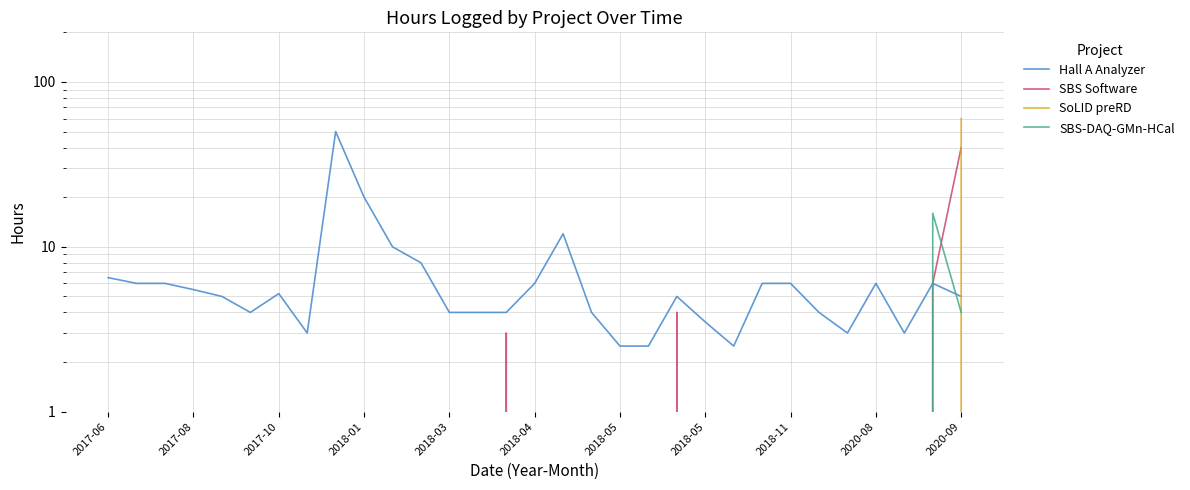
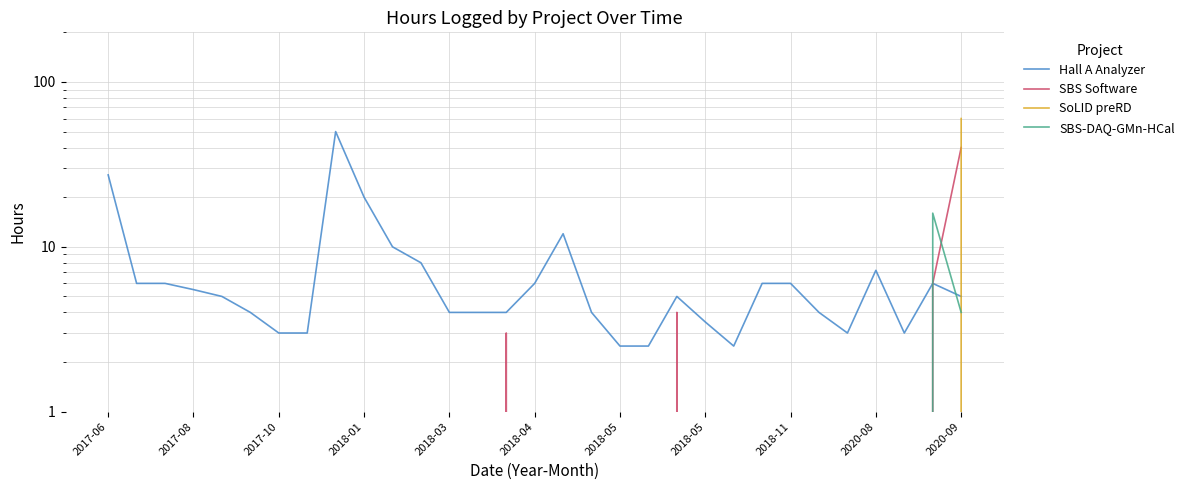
Hall A Analyzer, 2017-06: 6.5 -> 27
Hall A Analyzer, 2017-10: 5.2 -> 3.0
Hall A Analyzer, 2020-08: 6.0 -> 7
